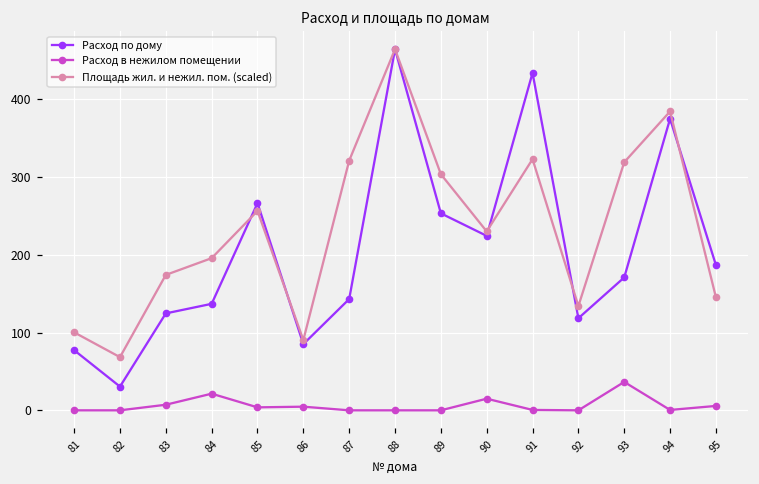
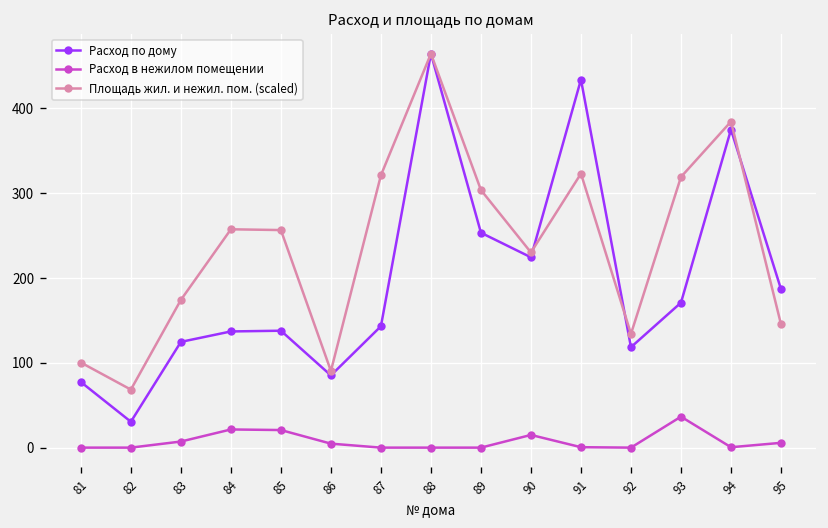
Площадь жил. и нежил. пом. (scaled), 84: 200 -> 260
Расход по дому, 85: 270 -> 140
Расход в нежилом помещении, 85: 0 -> 20
